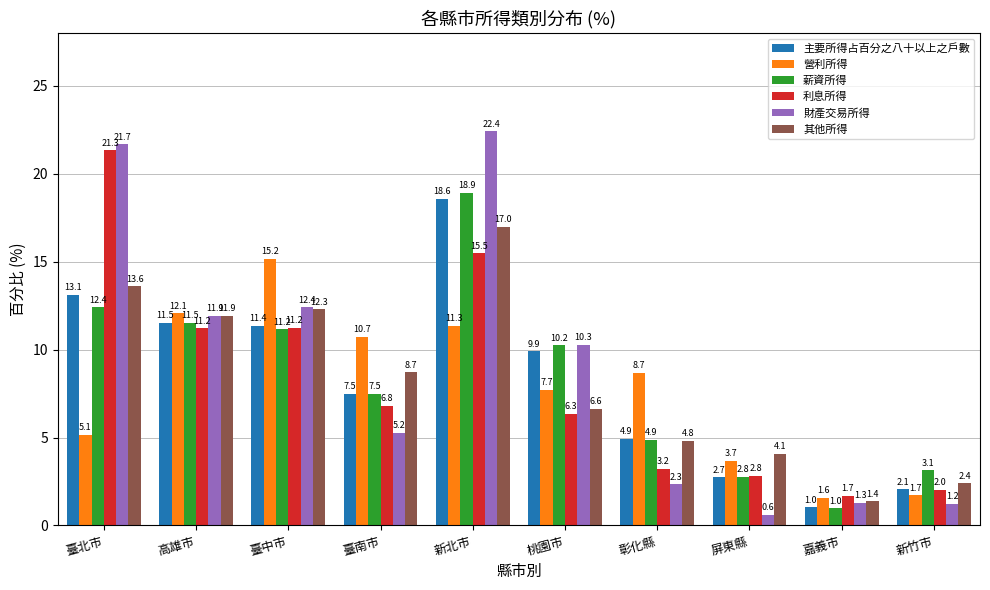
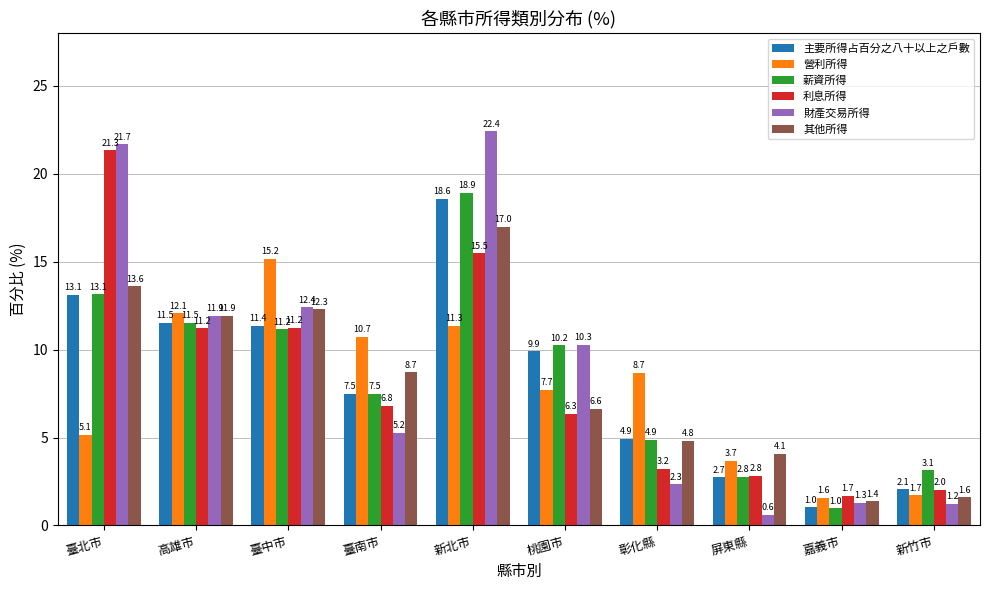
薪資所得, 臺北市: 12.4 -> 13.1
其他所得, 新竹市: 2.4 -> 1.6
